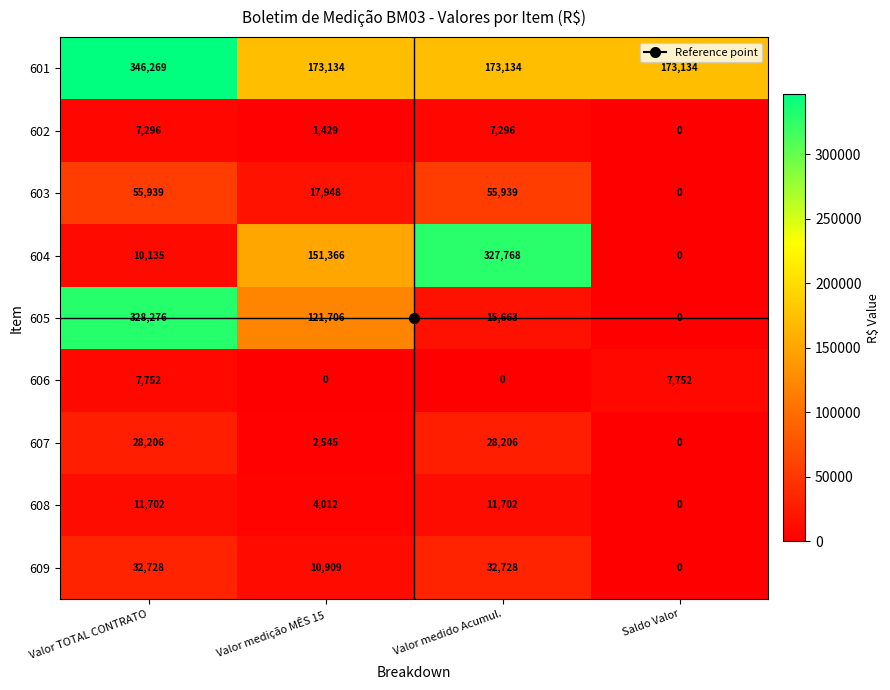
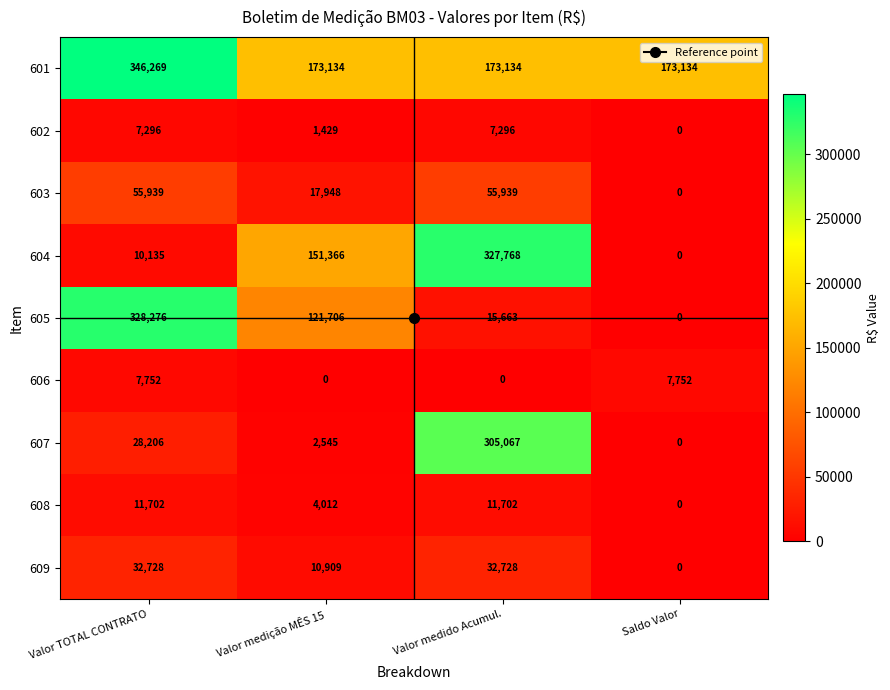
607, Valor medido Acumul.: 28,206 -> 305,067
